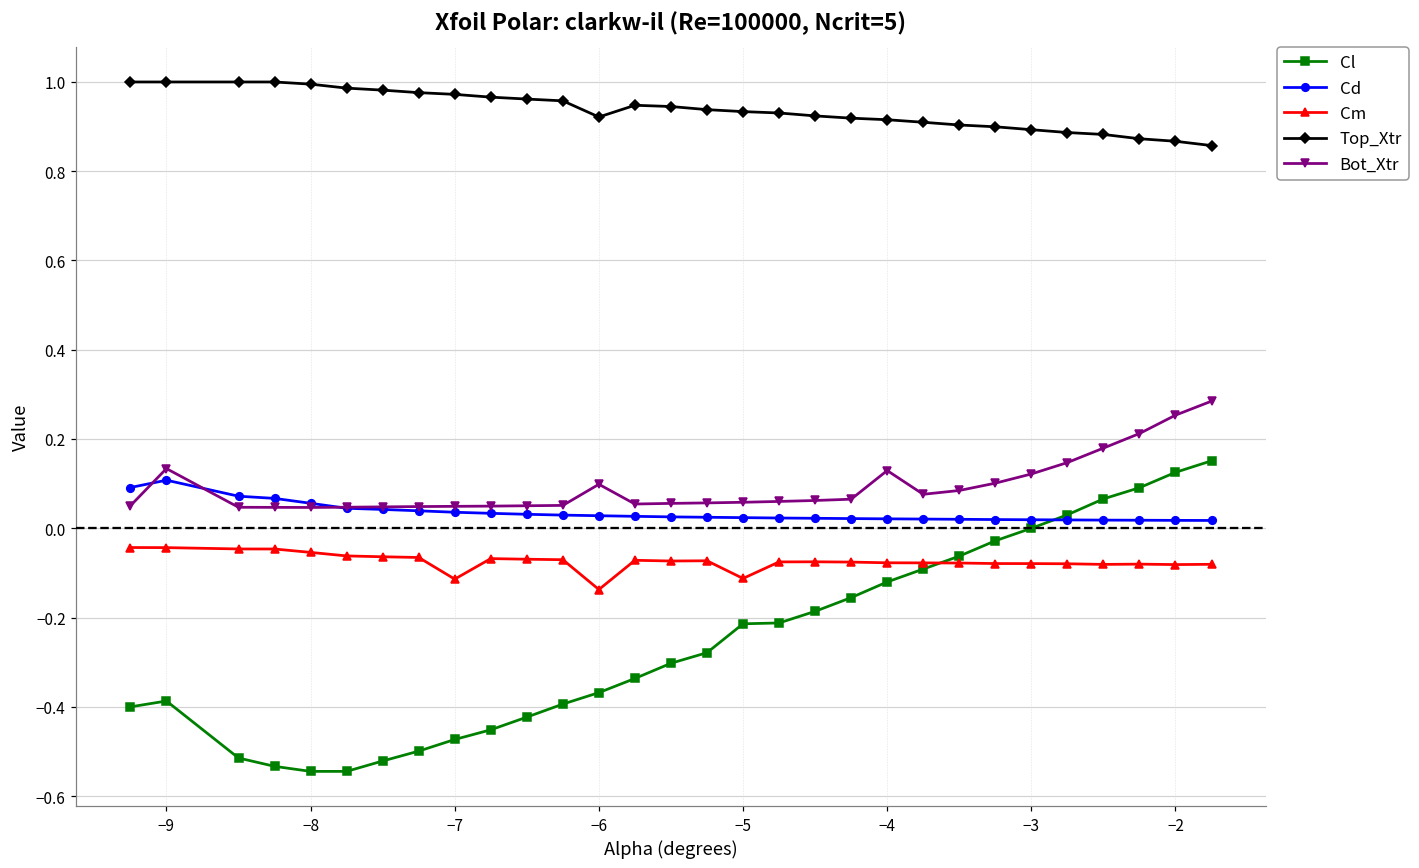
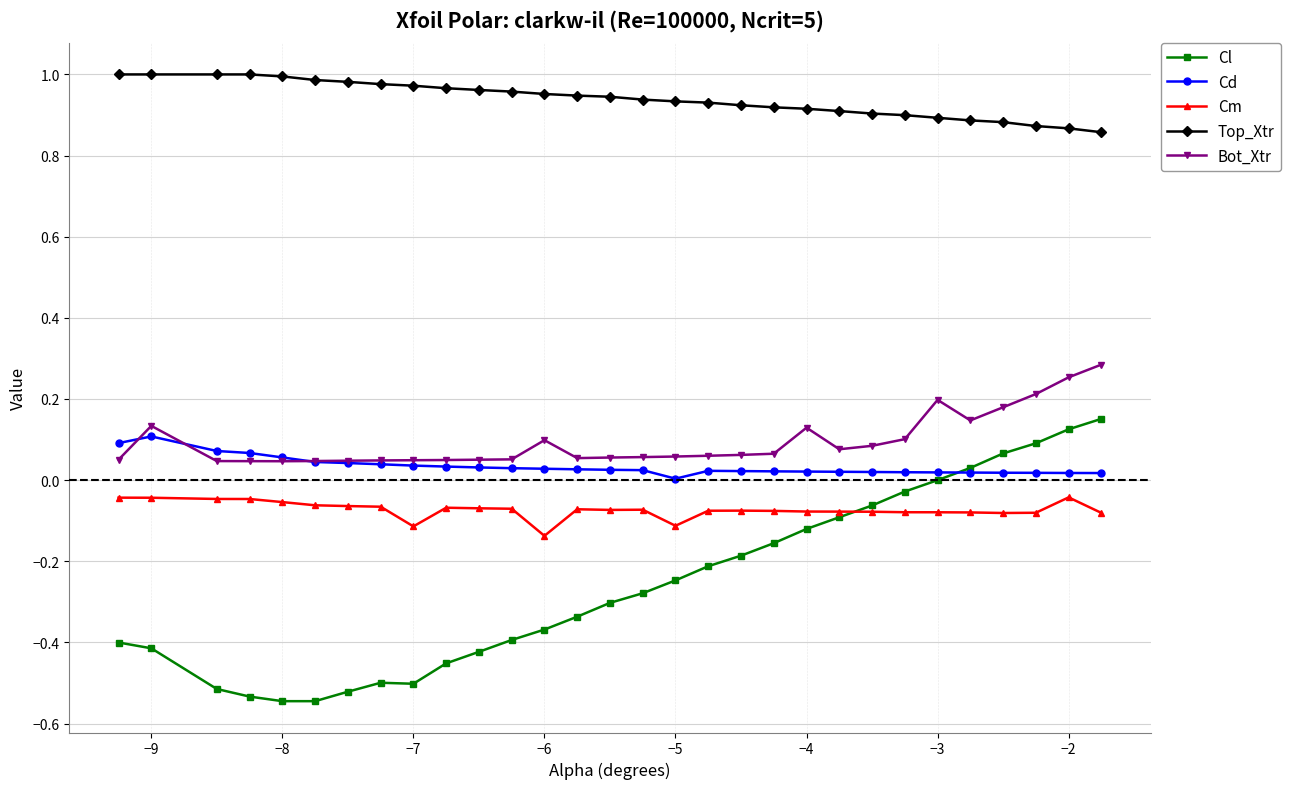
Cl, −9: -0.39 -> -0.41
Cl, −7: -0.47 -> -0.50
Top_Xtr, −6: 0.92 -> 0.95
Cl, −5: -0.21 -> -0.25
Cd, −5: 0.02 -> 0.00
Bot_Xtr, −3: 0.12 -> 0.20
Cm, −2: -0.08 -> -0.04
